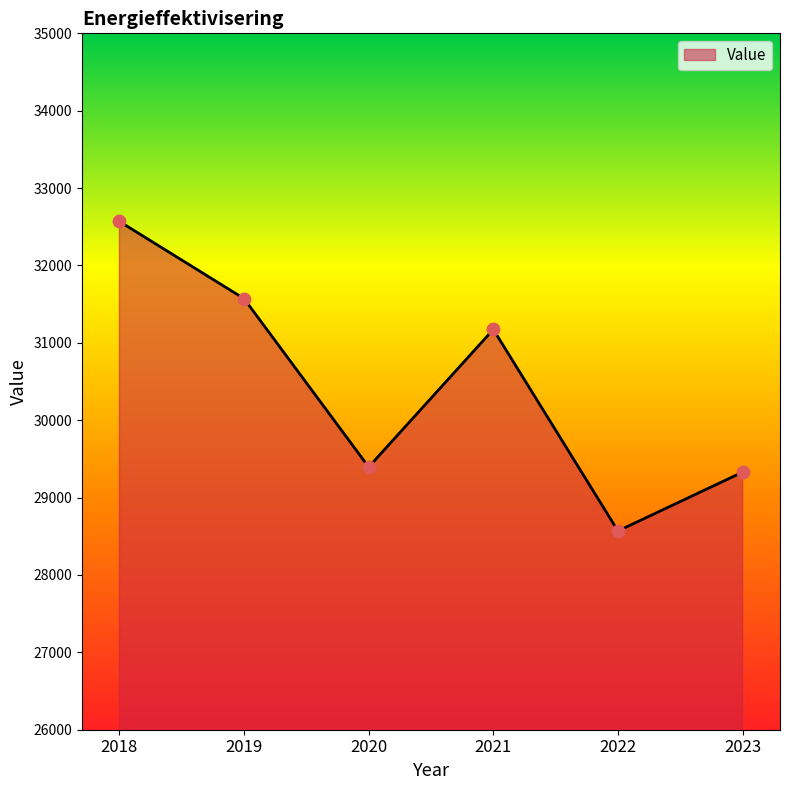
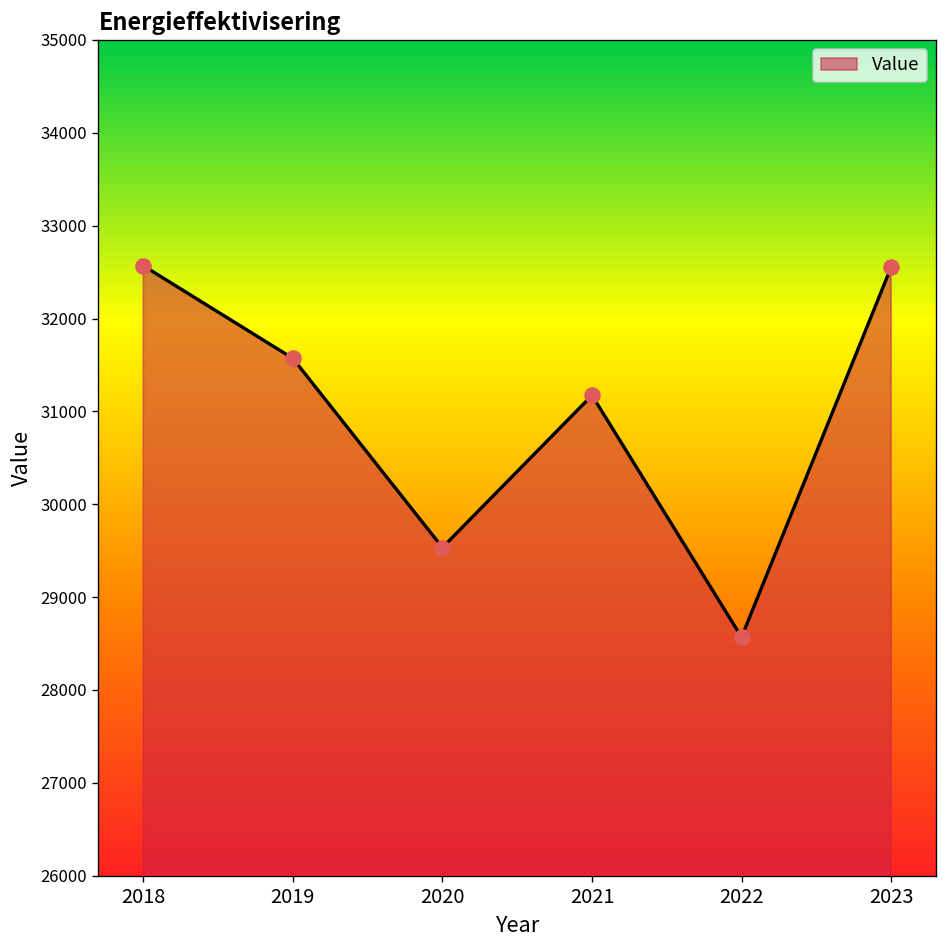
2020: 29400 -> 29500
2023: 29300 -> 32600
